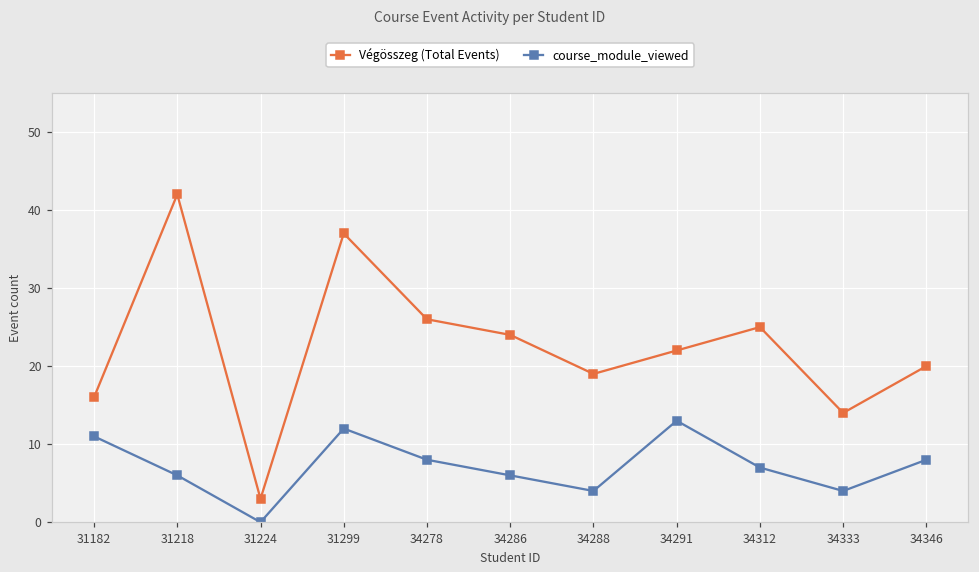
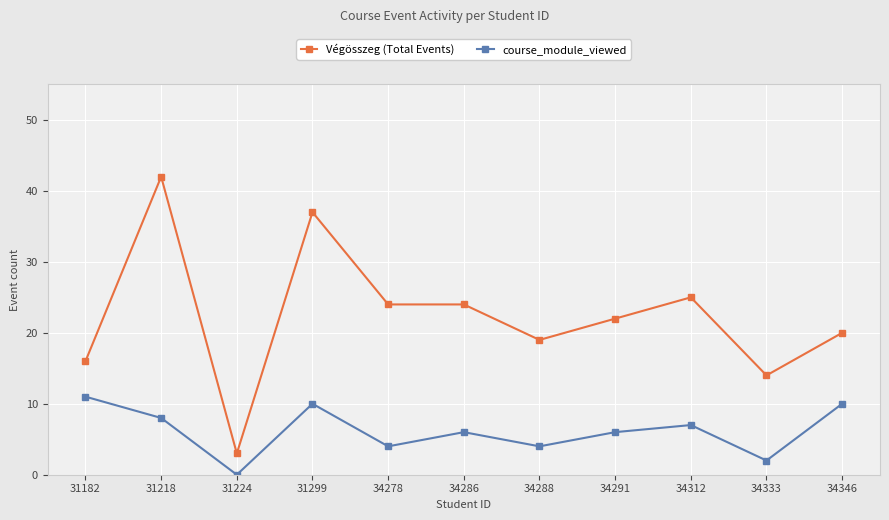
course_module_viewed, 31218: 6 -> 8
course_module_viewed, 31299: 12 -> 10
Végösszeg (Total Events), 34278: 26 -> 24
course_module_viewed, 34278: 8 -> 4
course_module_viewed, 34291: 13 -> 6
course_module_viewed, 34333: 4 -> 2
course_module_viewed, 34346: 8 -> 10
